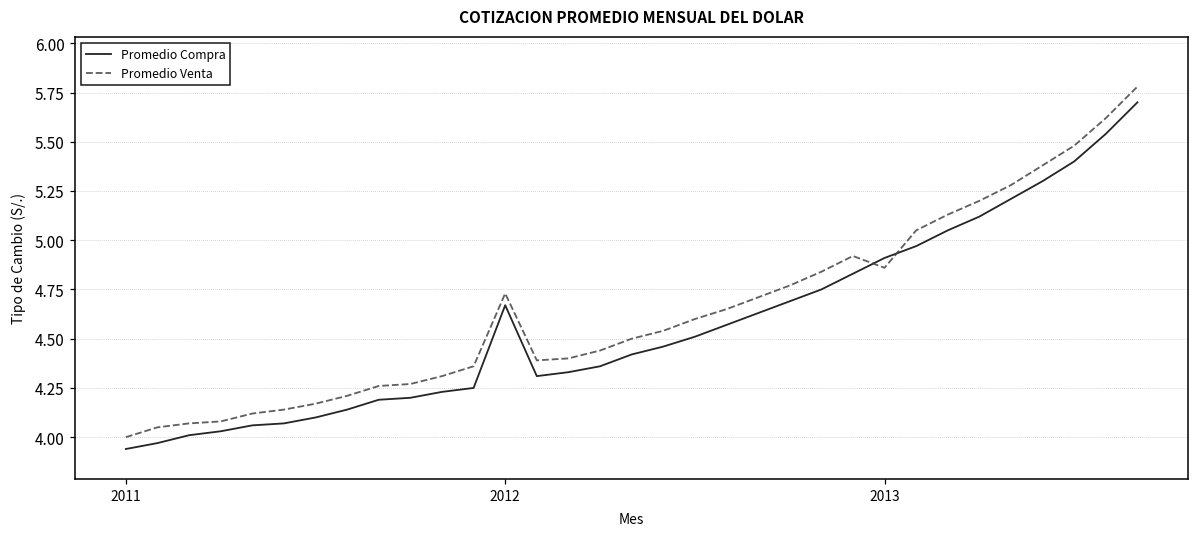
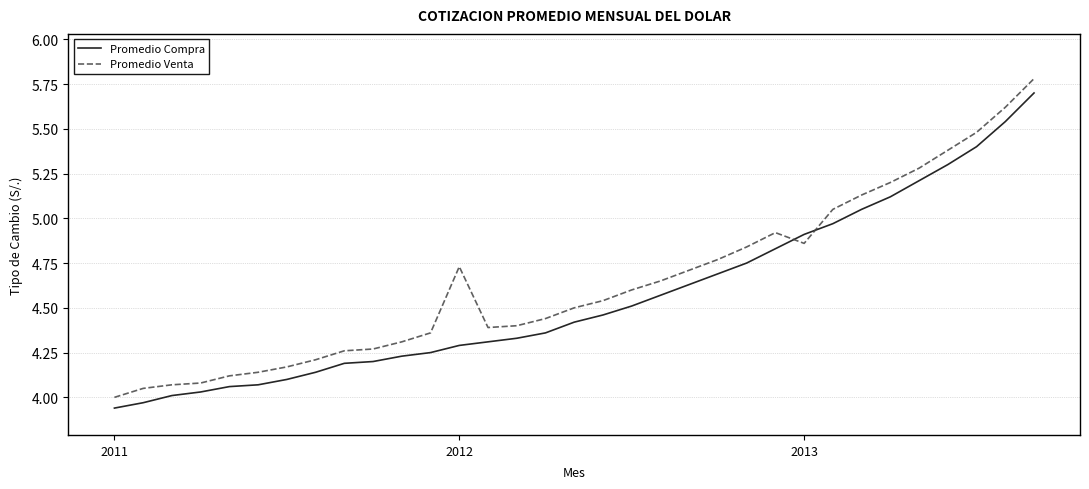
Promedio Compra, 2012: 4.67 -> 4.29
